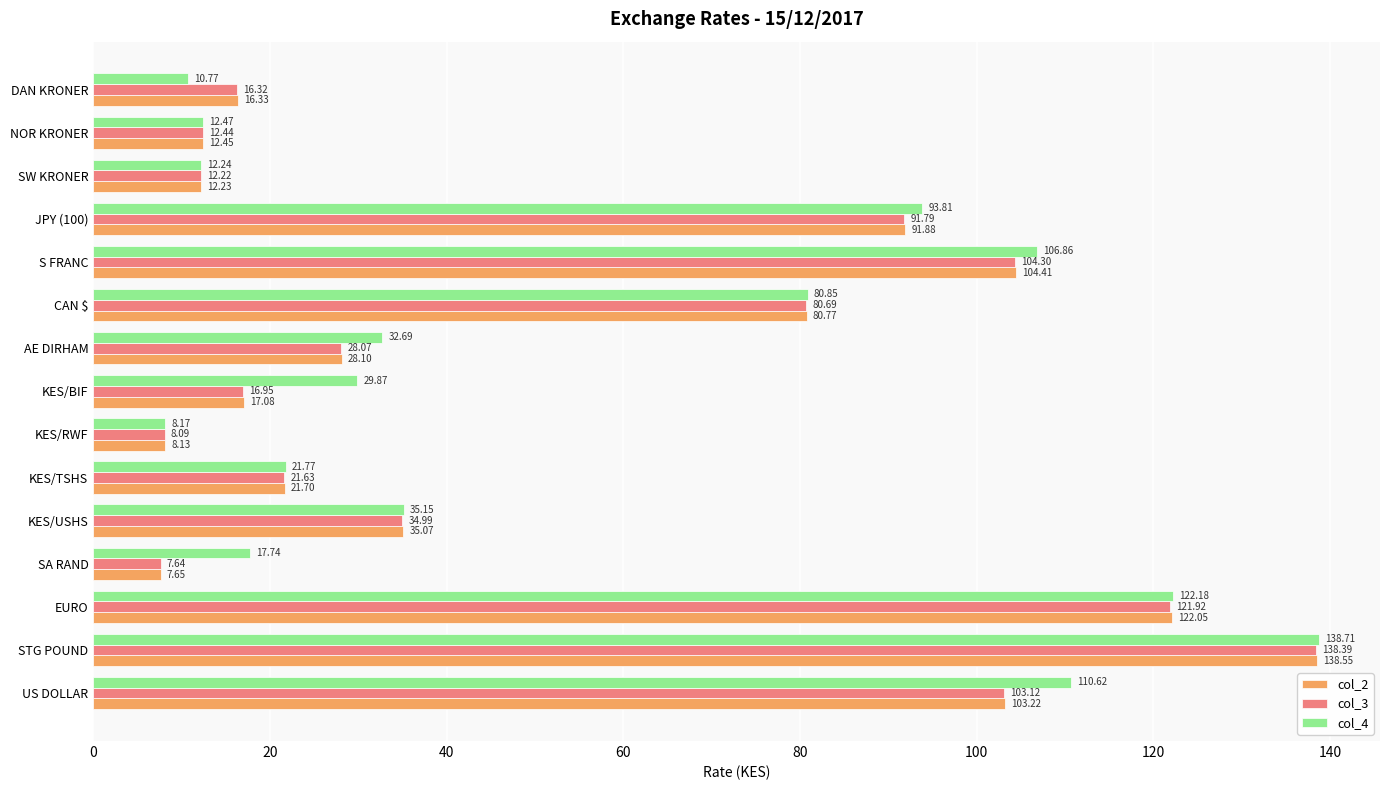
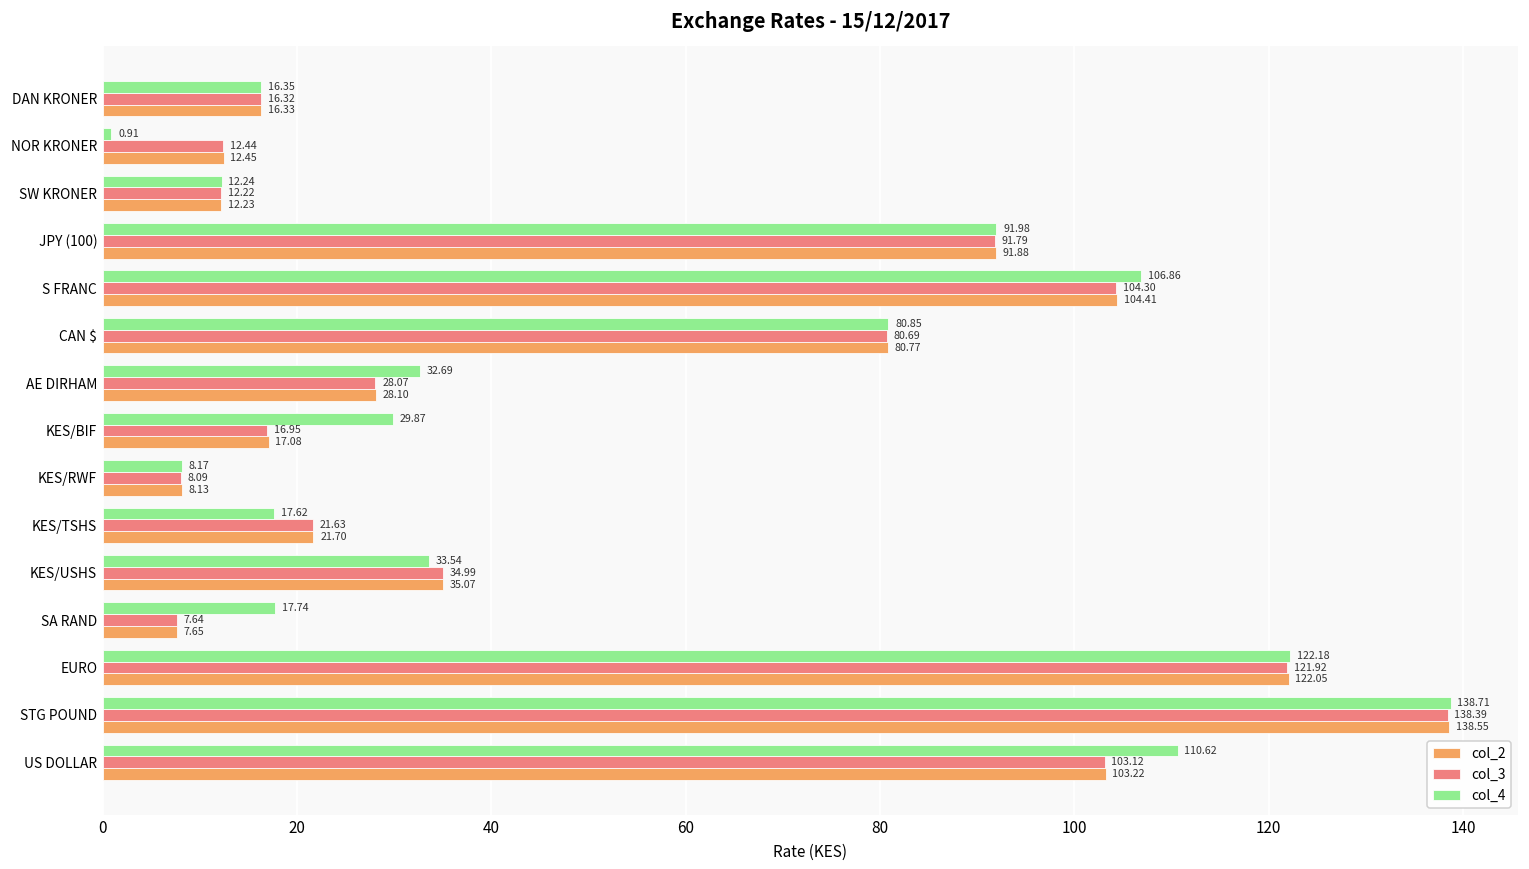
col_4, DAN KRONER: 10.77 -> 16.35
col_4, NOR KRONER: 12.47 -> 0.91
col_4, JPY (100): 93.81 -> 91.98
col_4, KES/TSHS: 21.77 -> 17.62
col_4, KES/USHS: 35.15 -> 33.54
